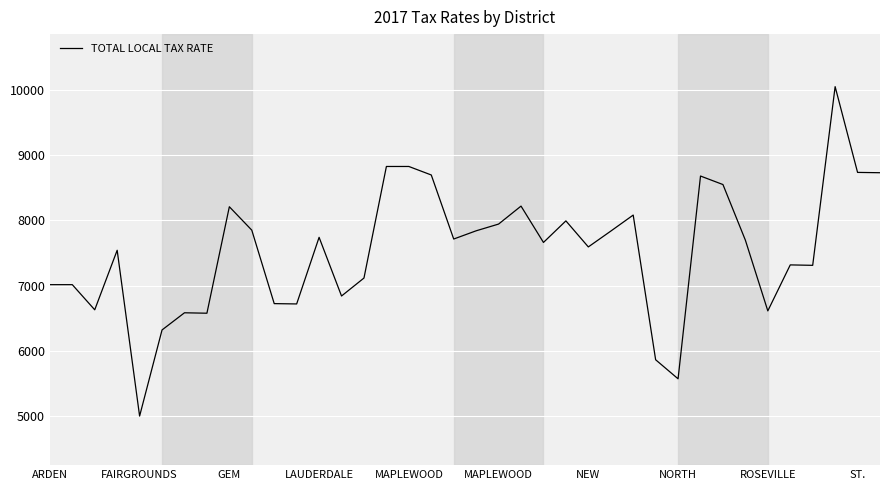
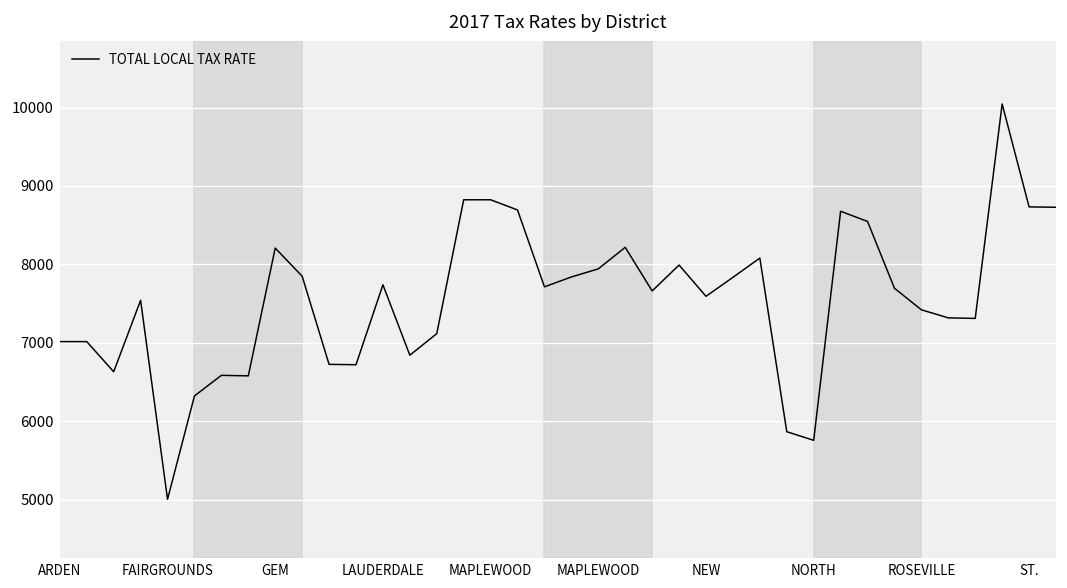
NORTH: 5600 -> 5800
ROSEVILLE: 6600 -> 7400
